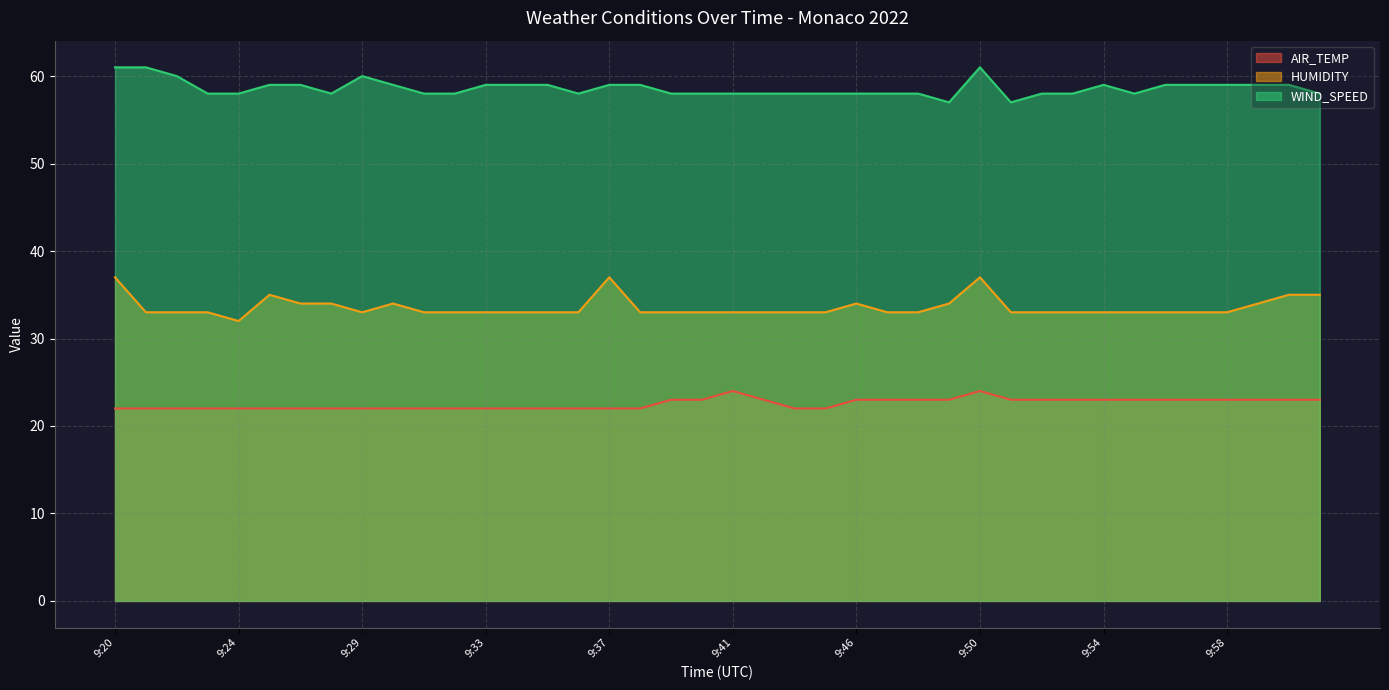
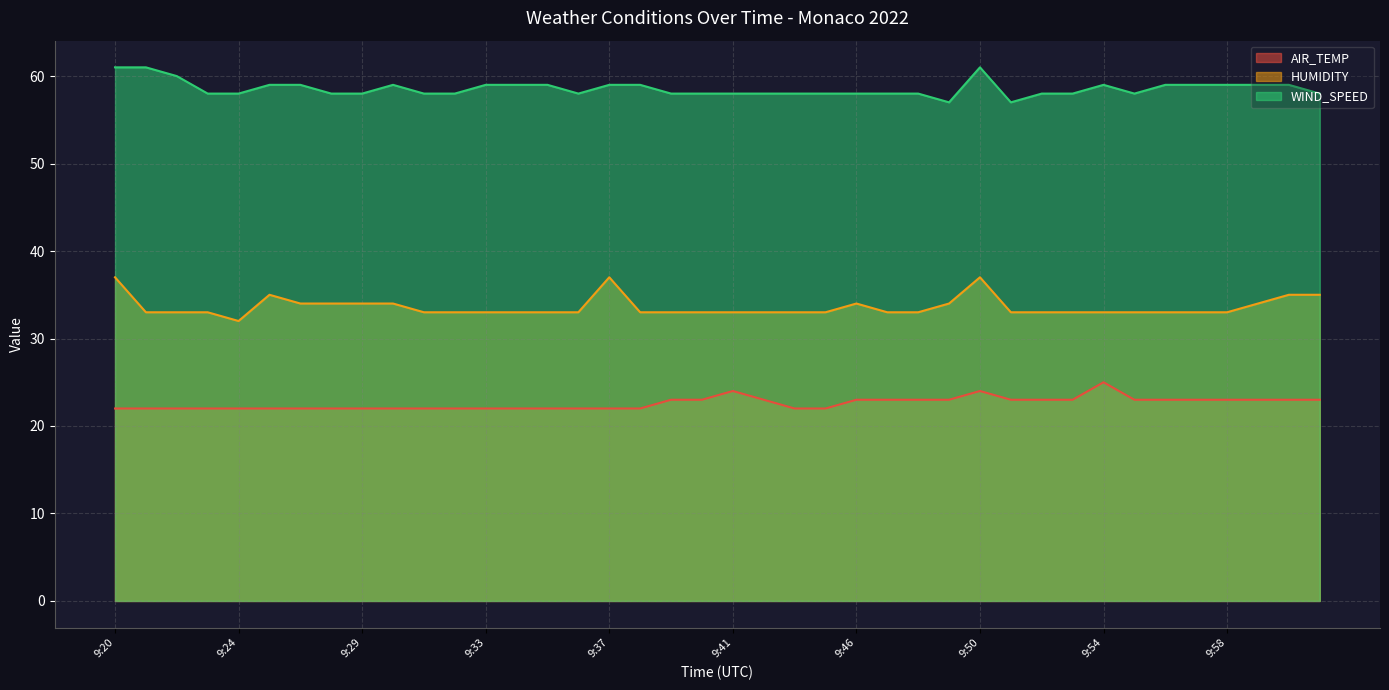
HUMIDITY, 9:29: 33 -> 34
WIND_SPEED, 9:29: 60 -> 58
AIR_TEMP, 9:54: 23 -> 25
